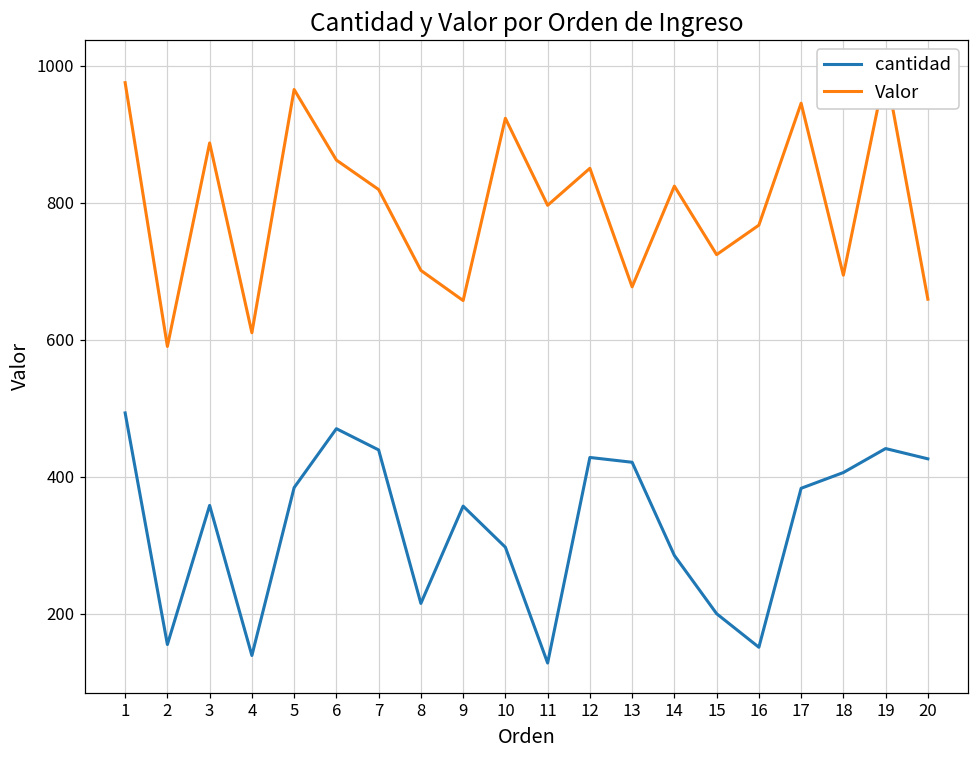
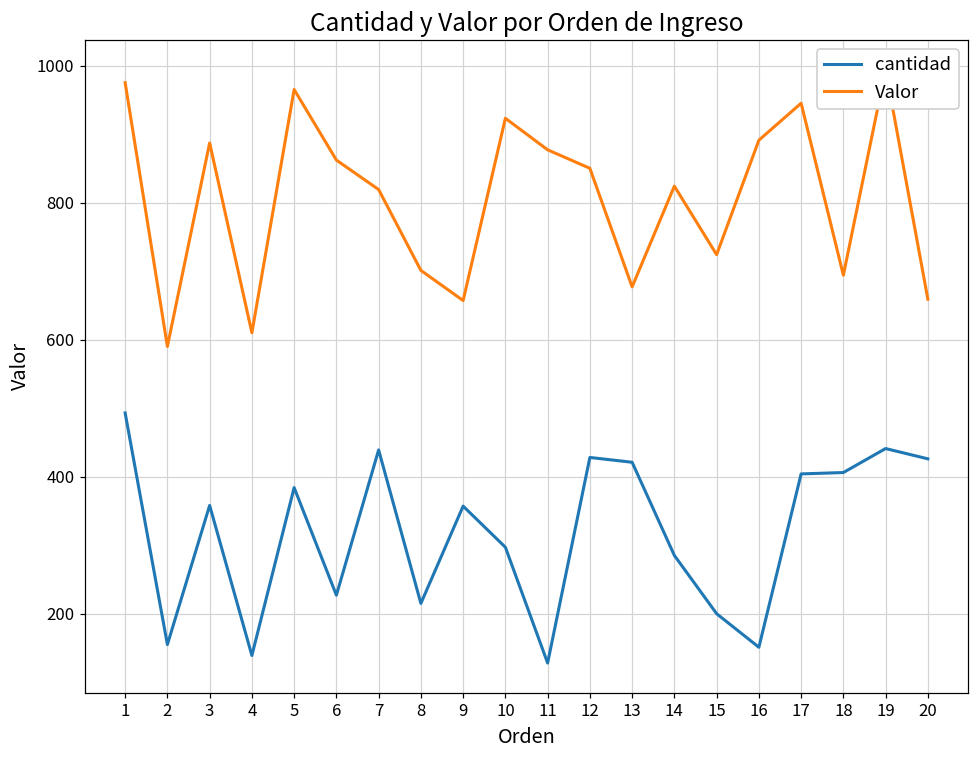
cantidad, 6: 470 -> 230
Valor, 11: 800 -> 880
Valor, 16: 770 -> 890
cantidad, 17: 380 -> 400
